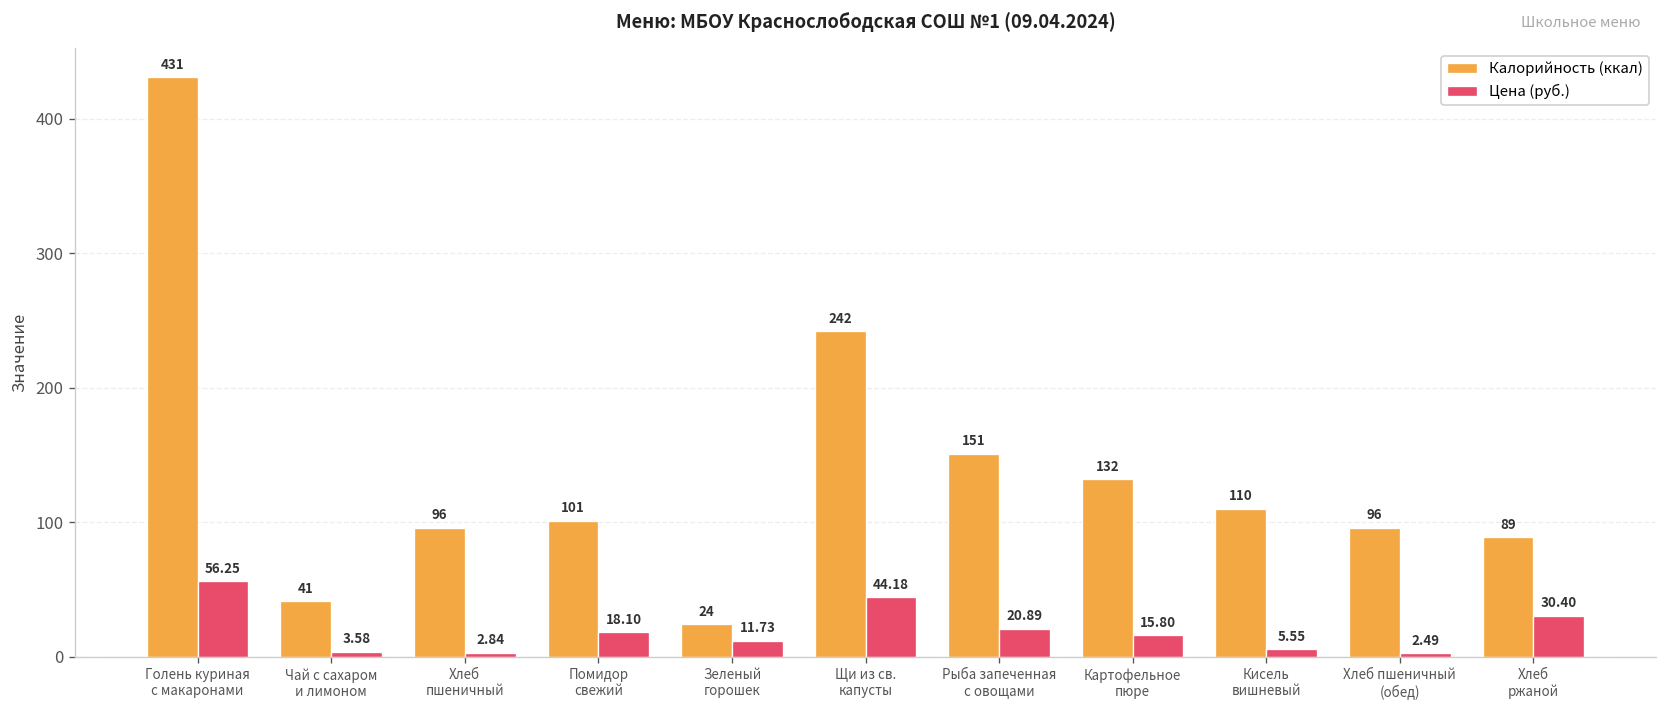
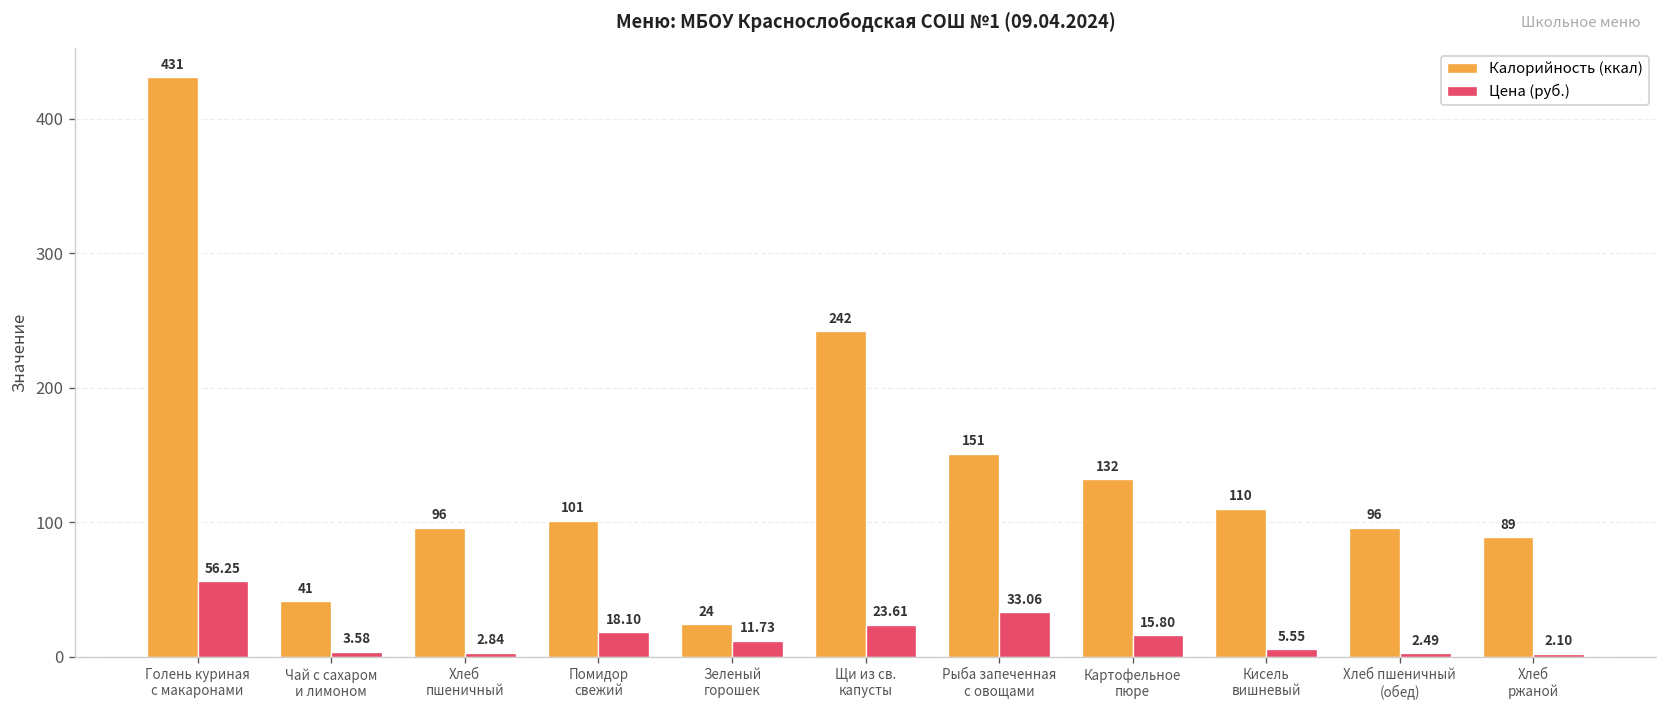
Цена (руб.), Щи из св. капусты: 44.18 -> 23.61
Цена (руб.), Рыба запеченная с овощами: 20.89 -> 33.06
Цена (руб.), Хлеб ржаной: 30.40 -> 2.10
